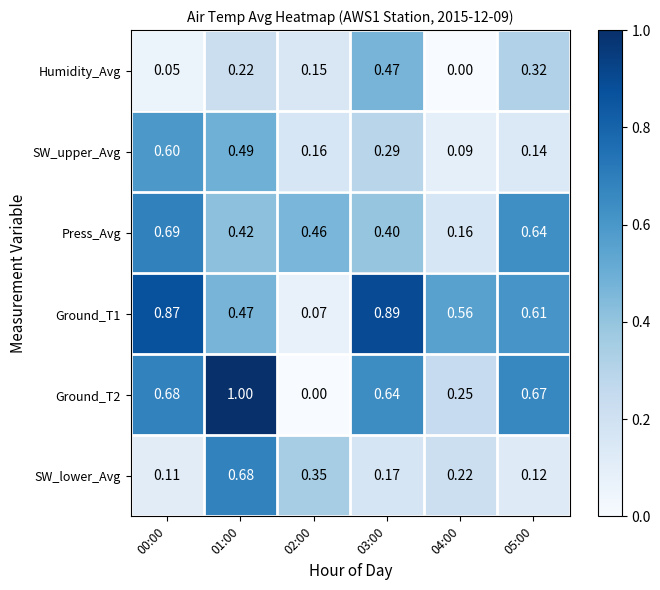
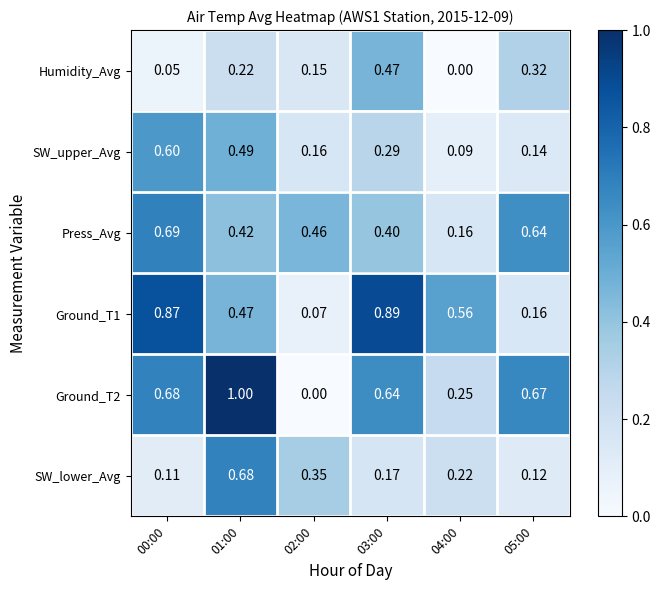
Ground_T1, 05:00: 0.61 -> 0.16
